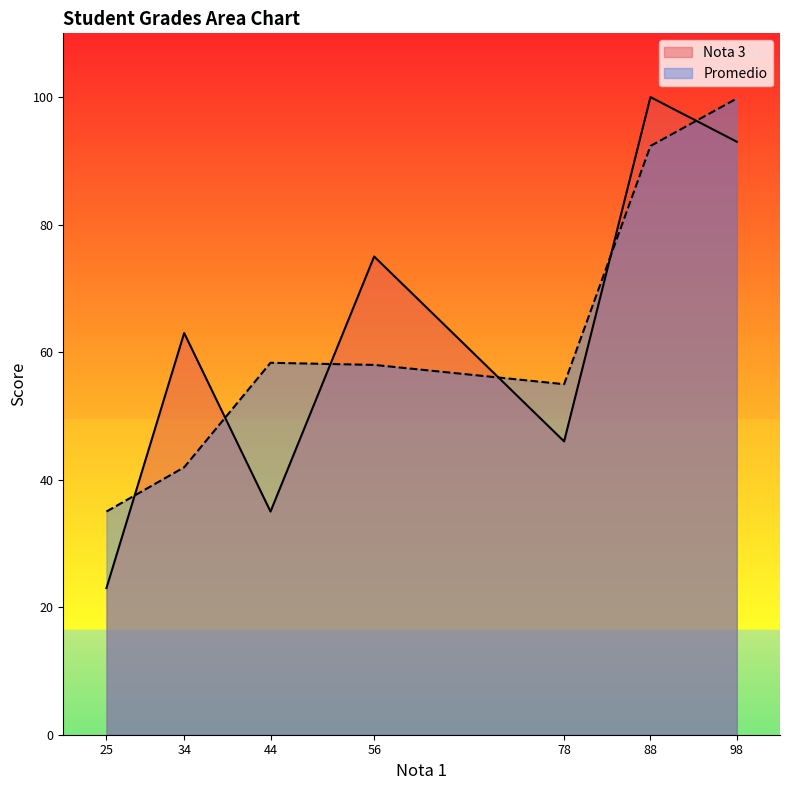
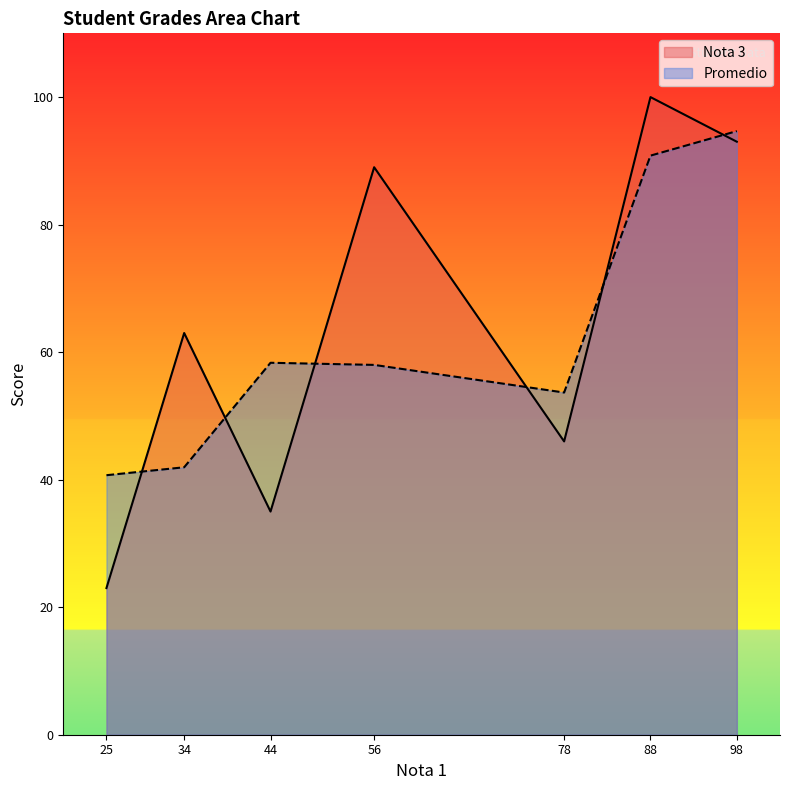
Promedio, 25: 35 -> 41
Nota 3, 56: 75 -> 89
Promedio, 78: 55 -> 54
Promedio, 88: 92 -> 91
Promedio, 98: 100 -> 95
